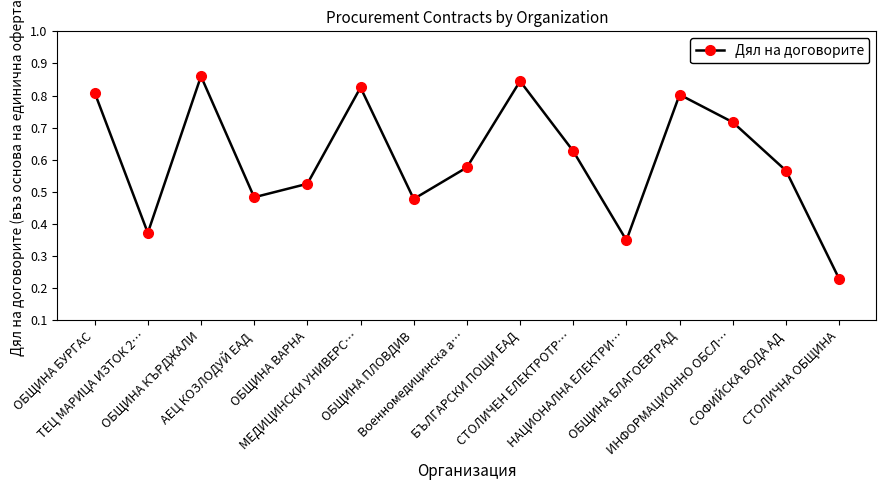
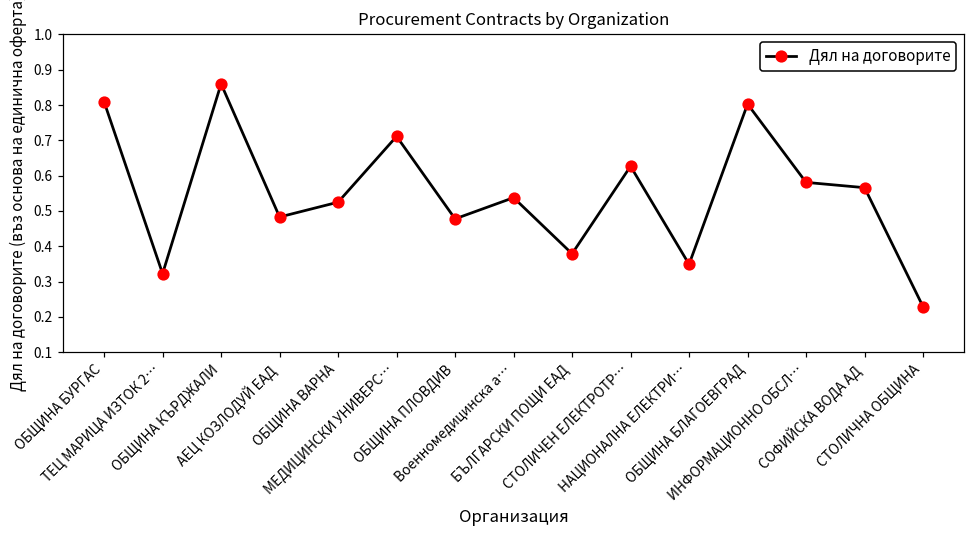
ТЕЦ МАРИЦА ИЗТОК 2…: 0.37 -> 0.32
МЕДИЦИНСКИ УНИВЕРС…: 0.83 -> 0.71
Военномедицинска а…: 0.58 -> 0.54
БЪЛГАРСКИ ПОЩИ ЕАД: 0.84 -> 0.38
ИНФОРМАЦИОННО ОБСЛ…: 0.72 -> 0.58
